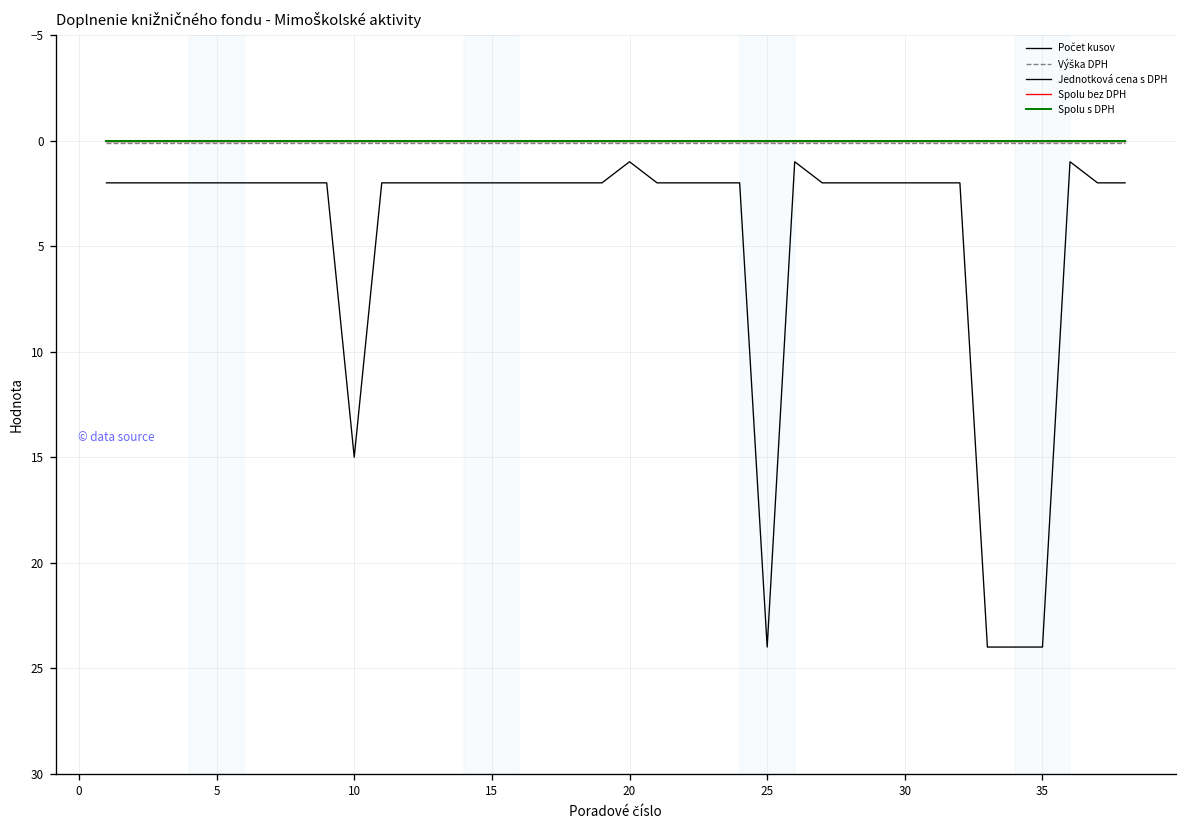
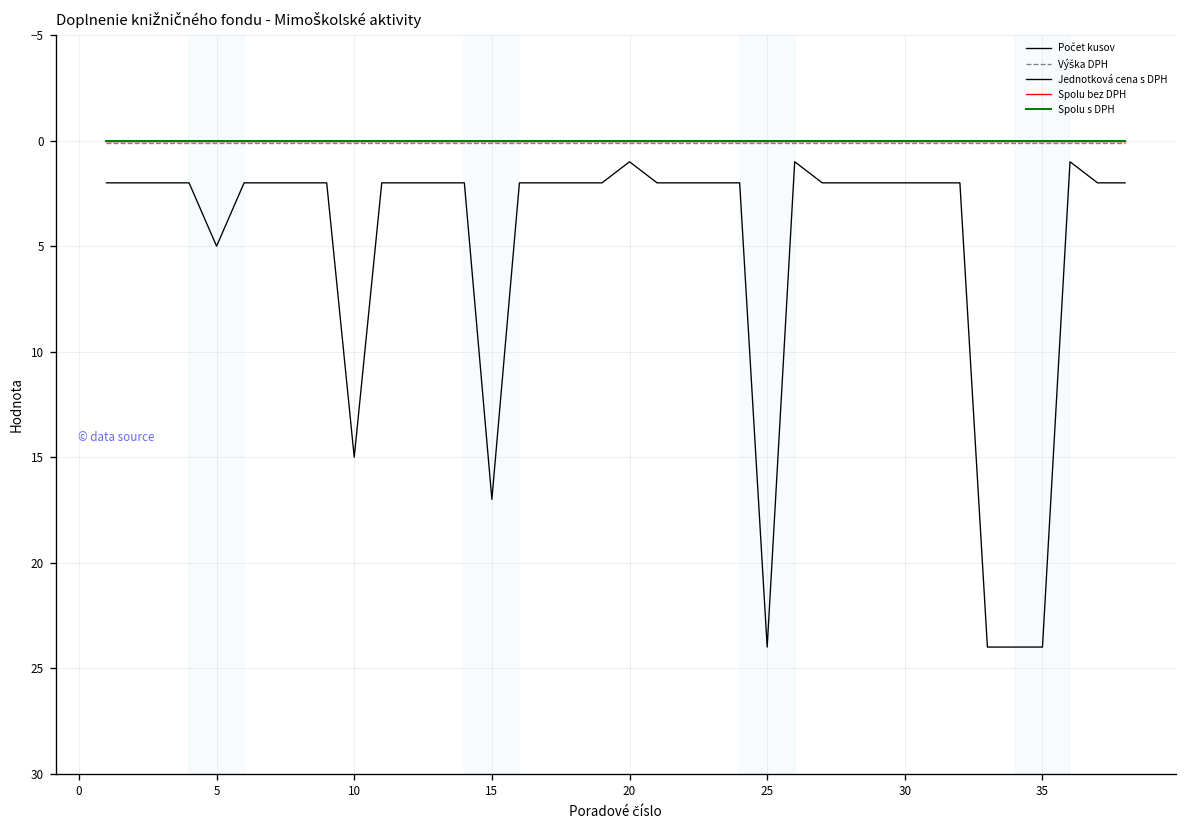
Počet kusov, 5: 2 -> 5
Počet kusov, 15: 2 -> 17
